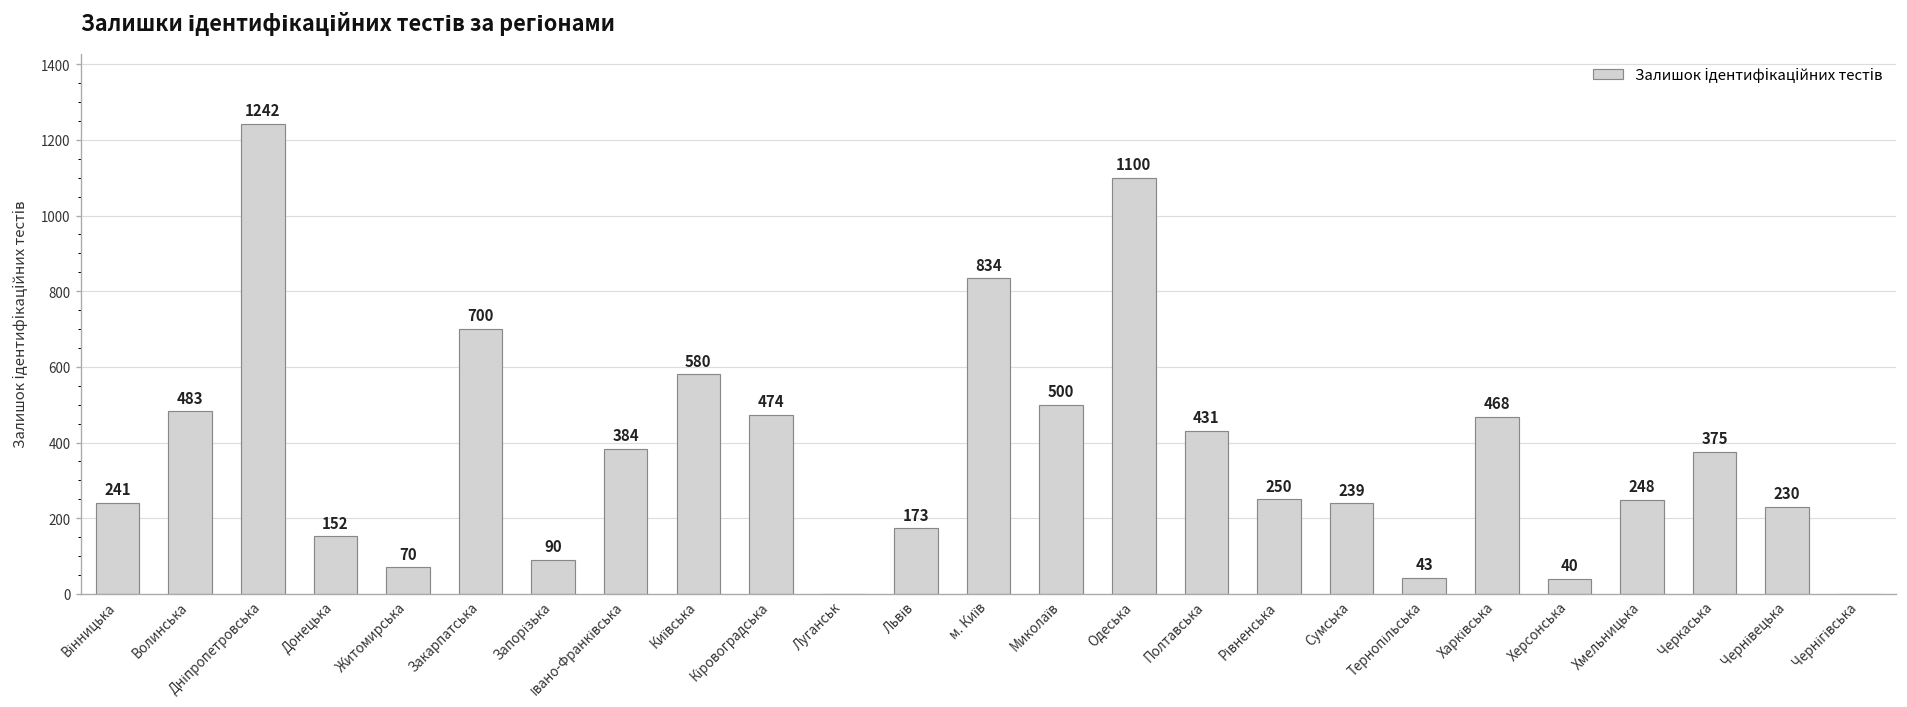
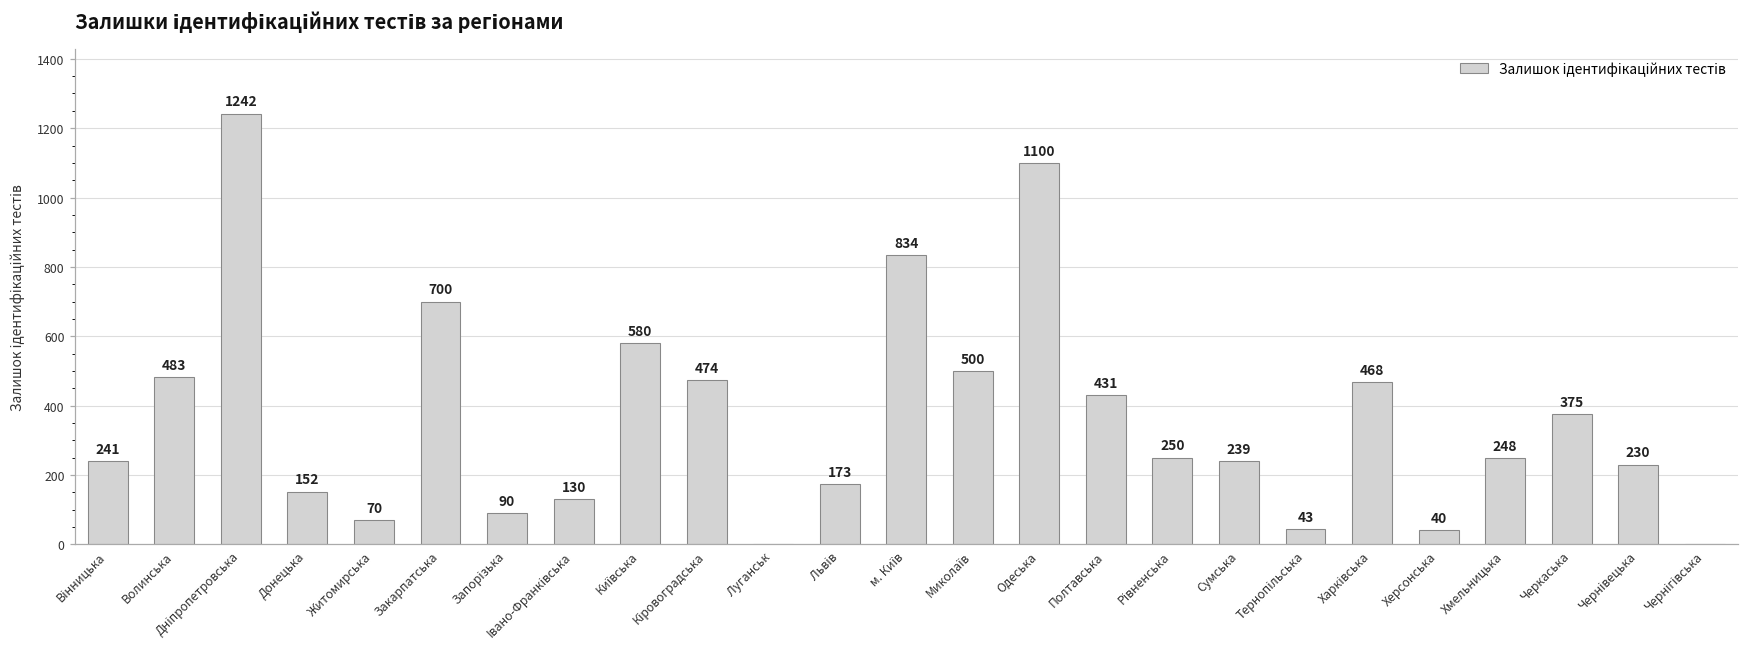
Івано-Франківська: 384 -> 130
